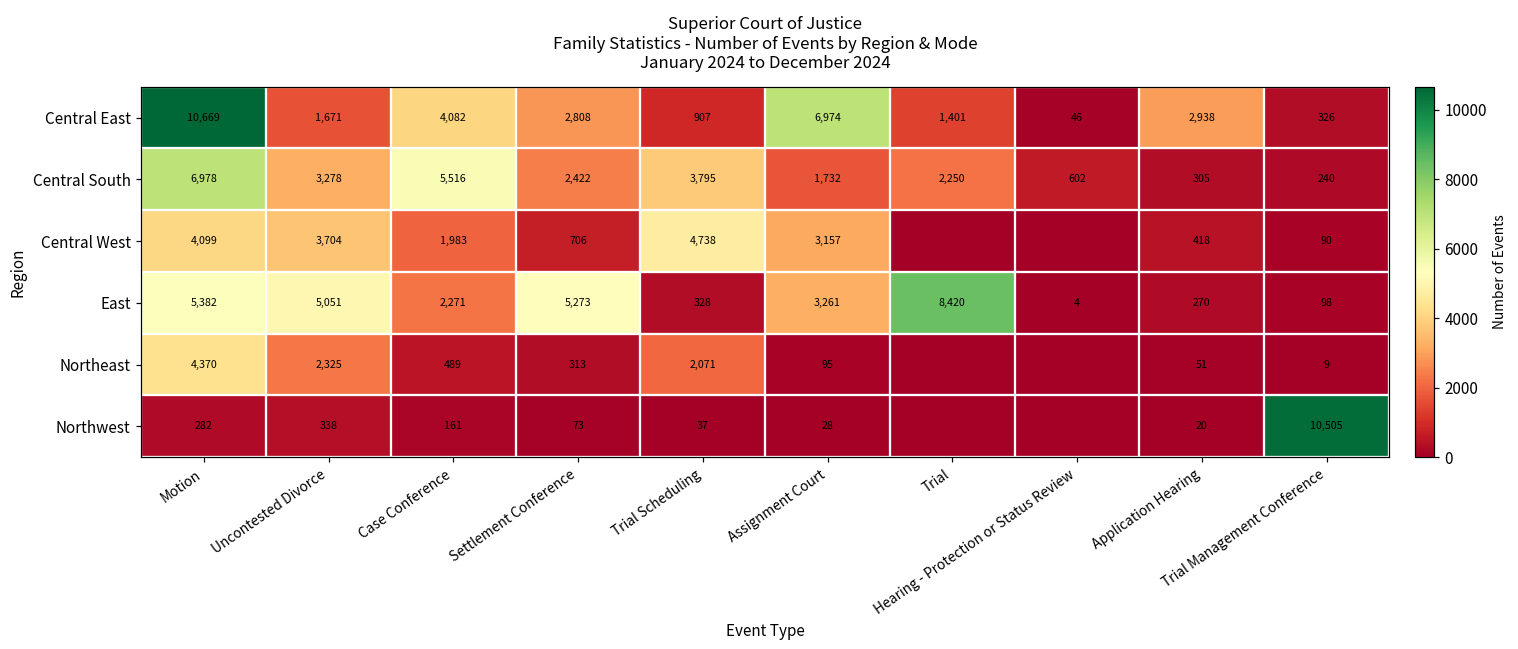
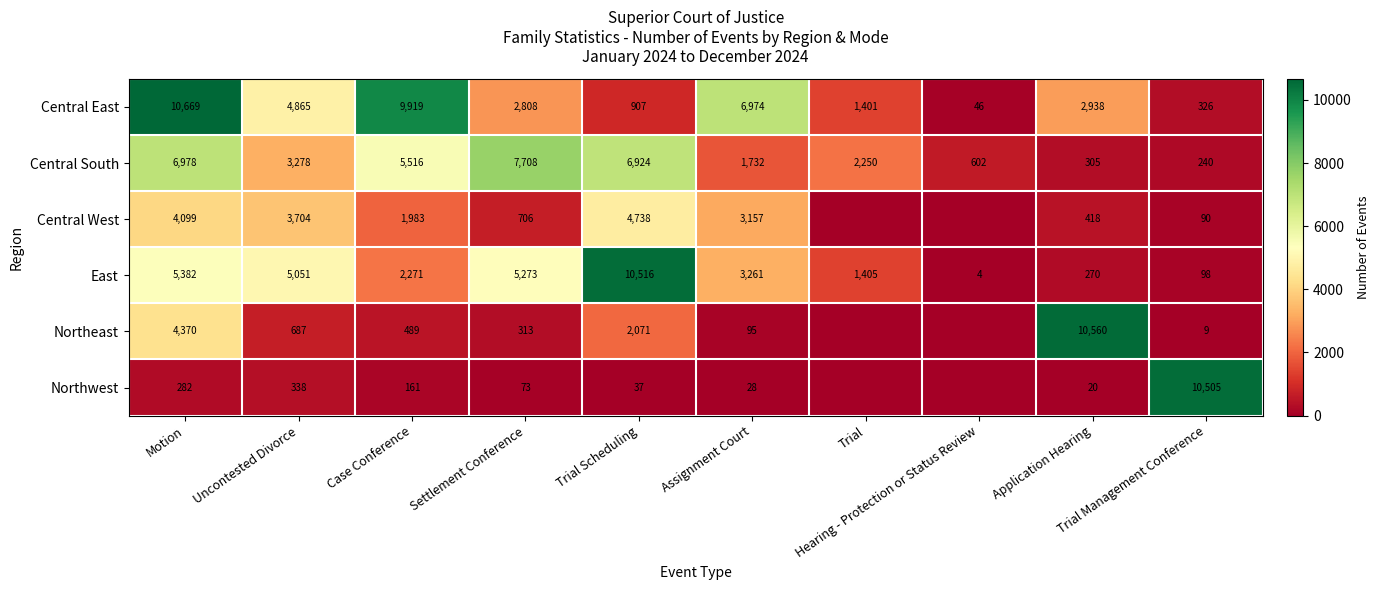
Central East, Uncontested Divorce: 1,671 -> 4,865
Central East, Case Conference: 4,082 -> 9,919
Central South, Settlement Conference: 2,422 -> 7,708
Central South, Trial Scheduling: 3,795 -> 6,924
East, Trial Scheduling: 328 -> 10,516
East, Trial: 8,420 -> 1,405
Northeast, Uncontested Divorce: 2,325 -> 687
Northeast, Application Hearing: 51 -> 10,560
